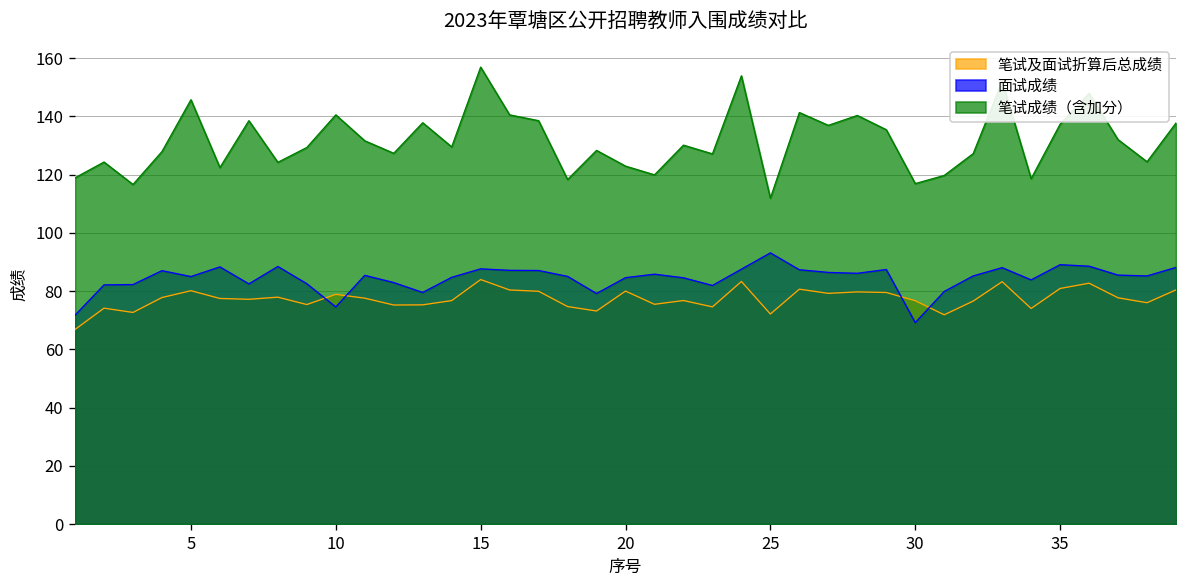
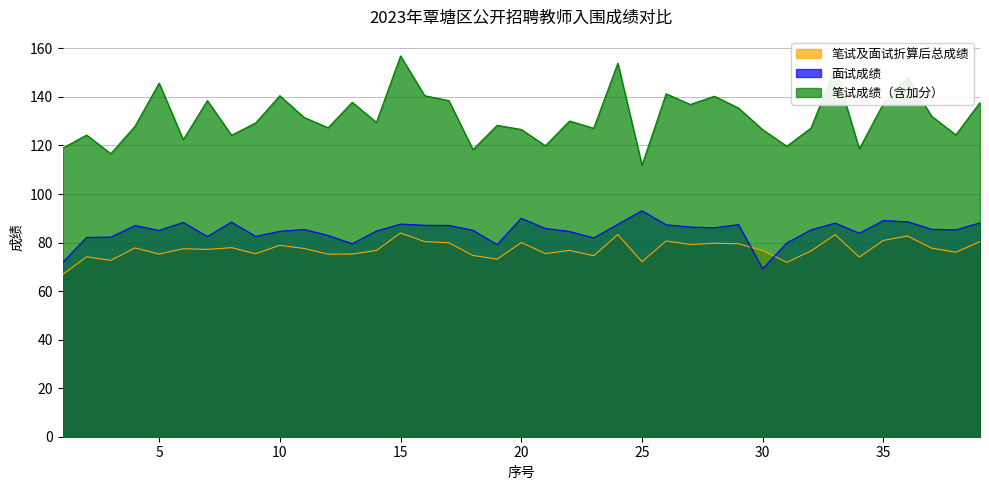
笔试及面试折算后总成绩, 5: 80 -> 75
面试成绩, 10: 75 -> 85
面试成绩, 20: 85 -> 90
笔试成绩（含加分）, 20: 123 -> 127
笔试成绩（含加分）, 30: 117 -> 127
